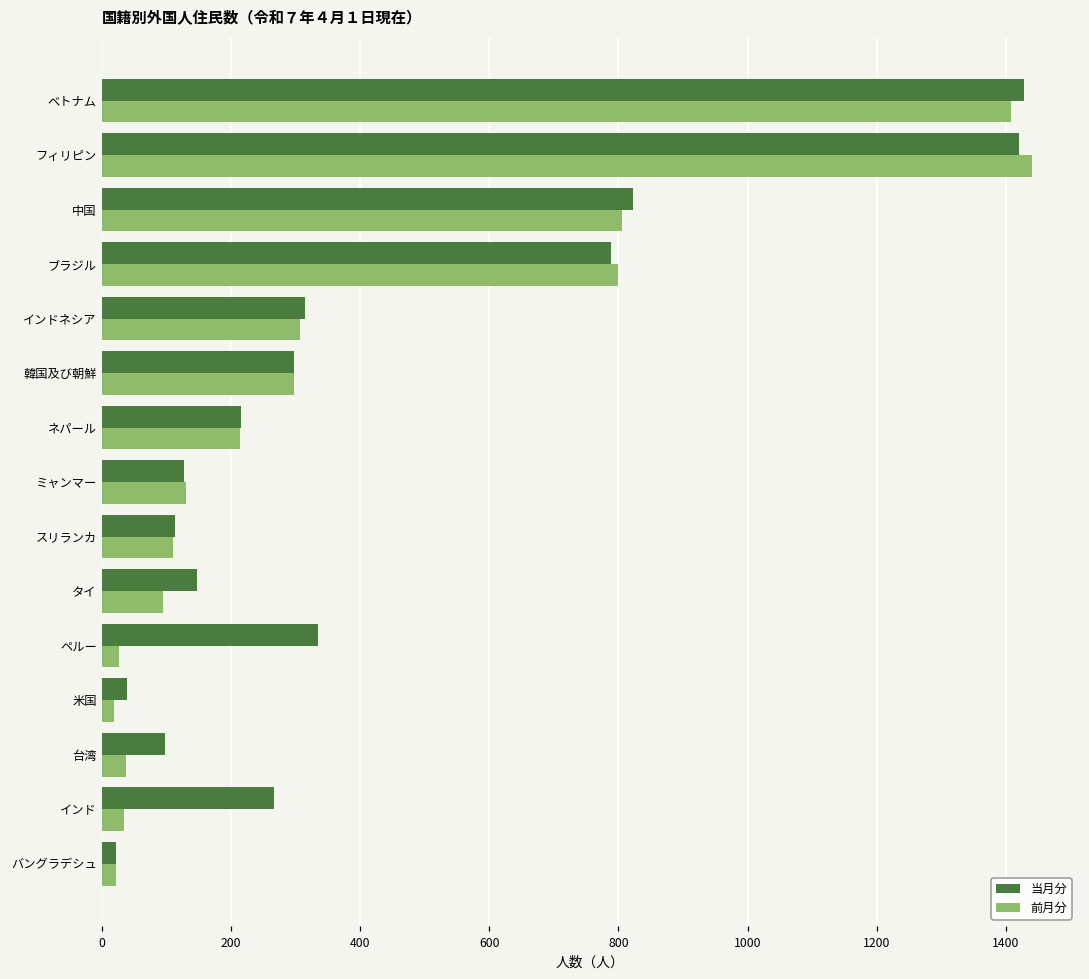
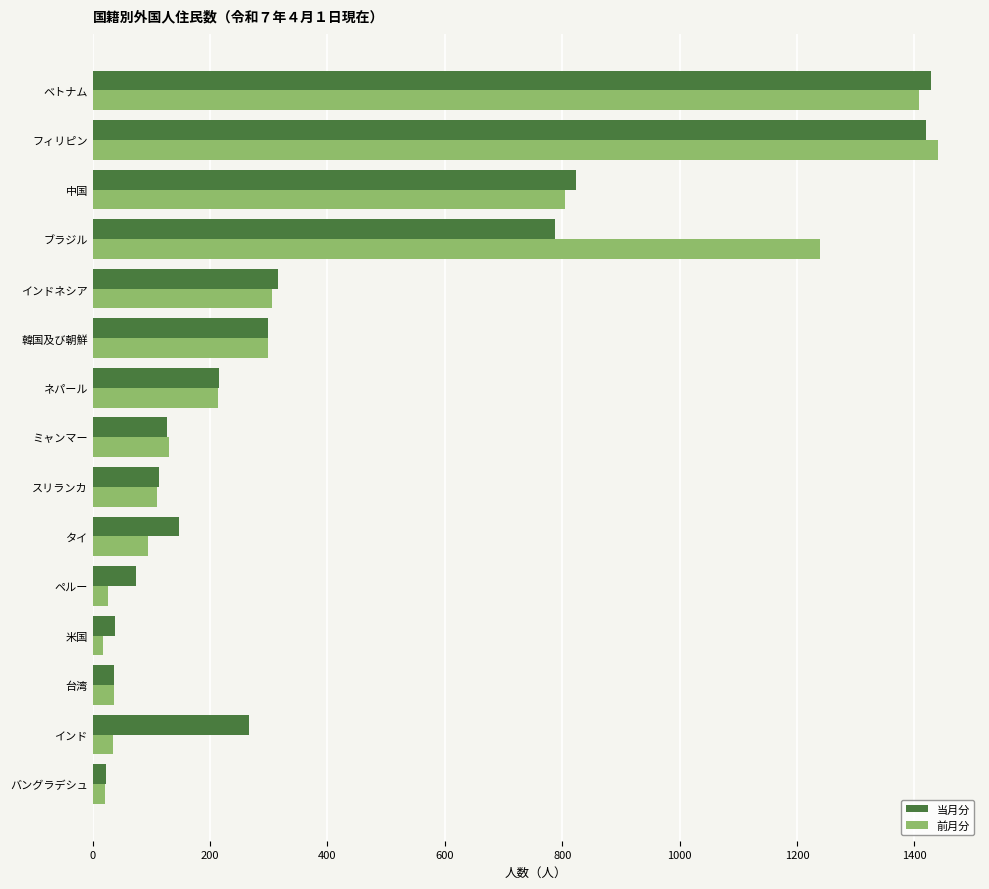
前月分, ブラジル: 800 -> 1240
当月分, ペルー: 340 -> 70
当月分, 台湾: 100 -> 40
